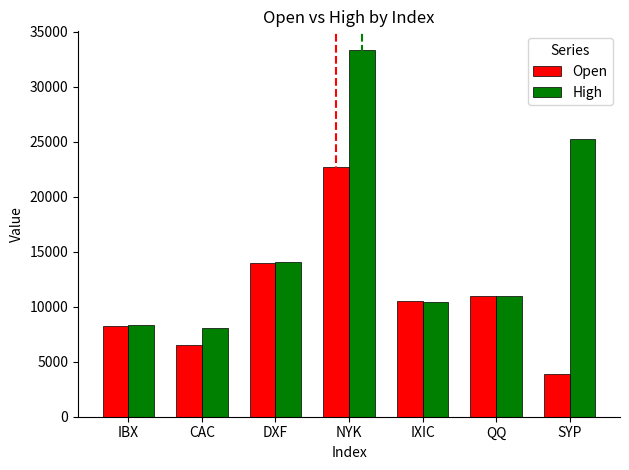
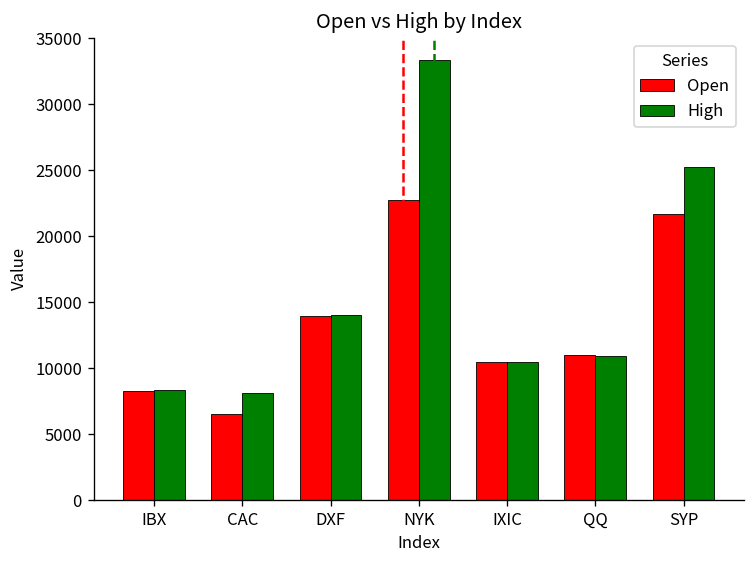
Open, SYP: 3800 -> 21700
